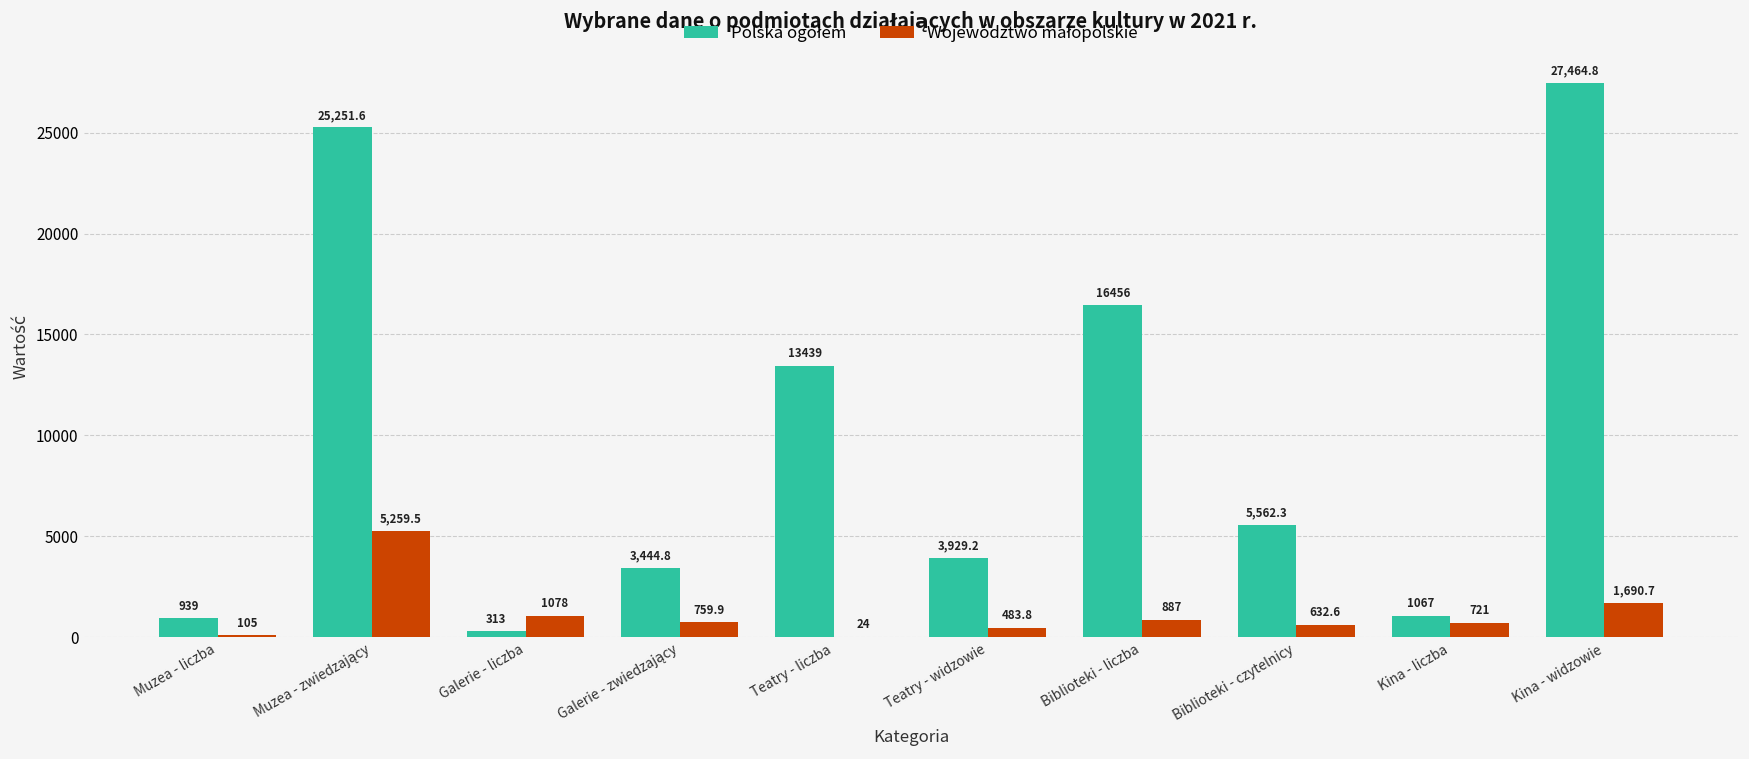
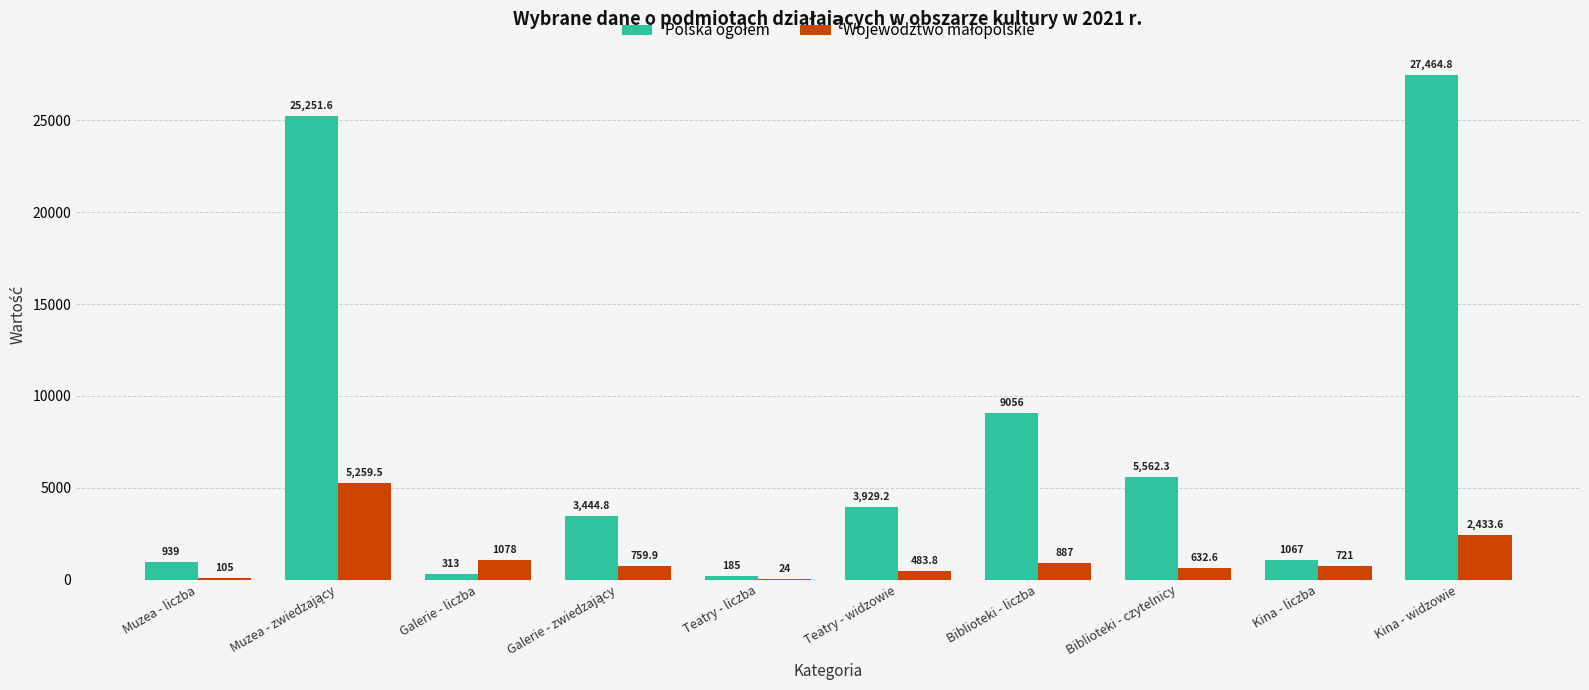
Polska ogółem, Teatry - liczba: 13439 -> 185
Polska ogółem, Biblioteki - liczba: 16456 -> 9056
Województwo małopolskie, Kina - widzowie: 1,690.7 -> 2,433.6
